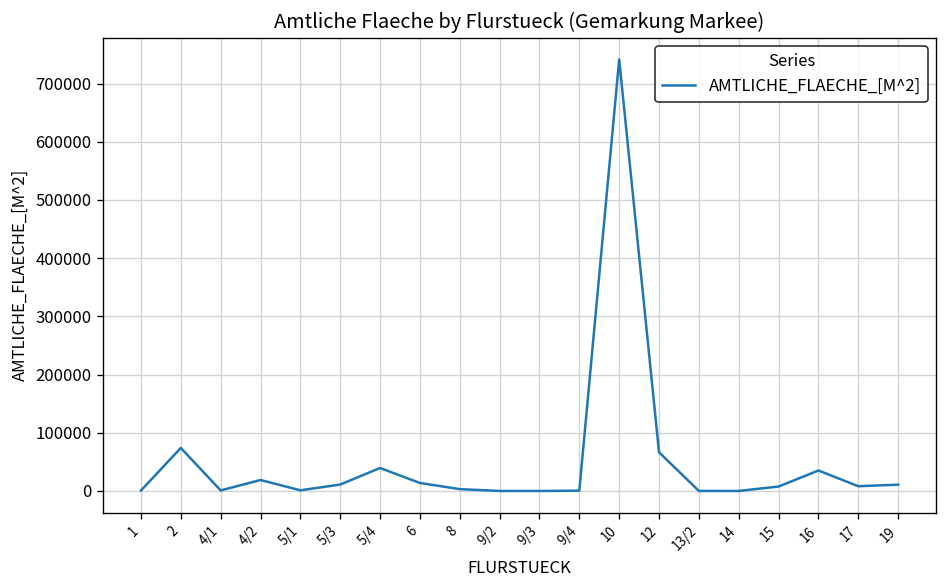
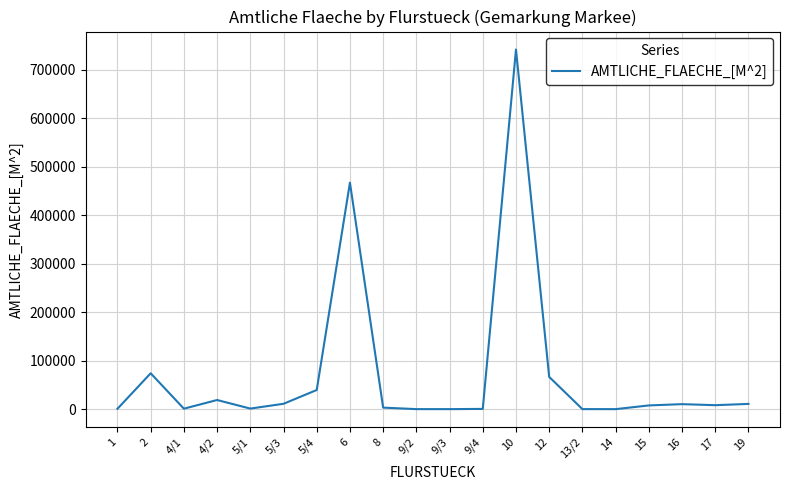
6: 10000 -> 470000
16: 40000 -> 10000
